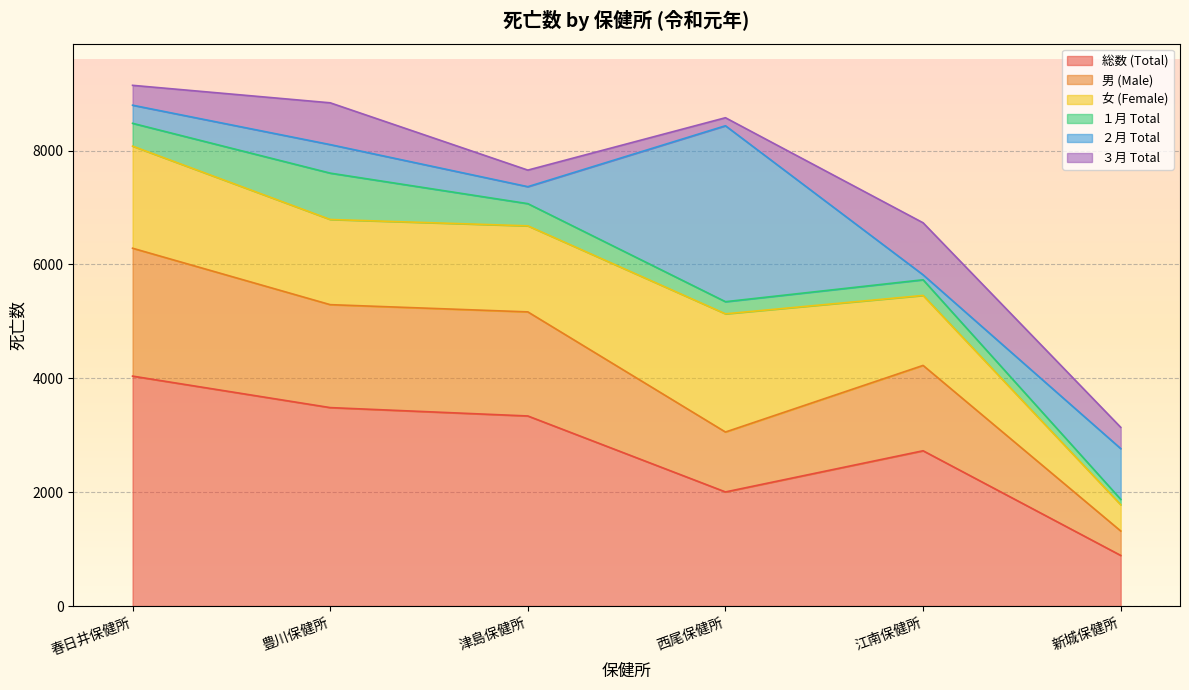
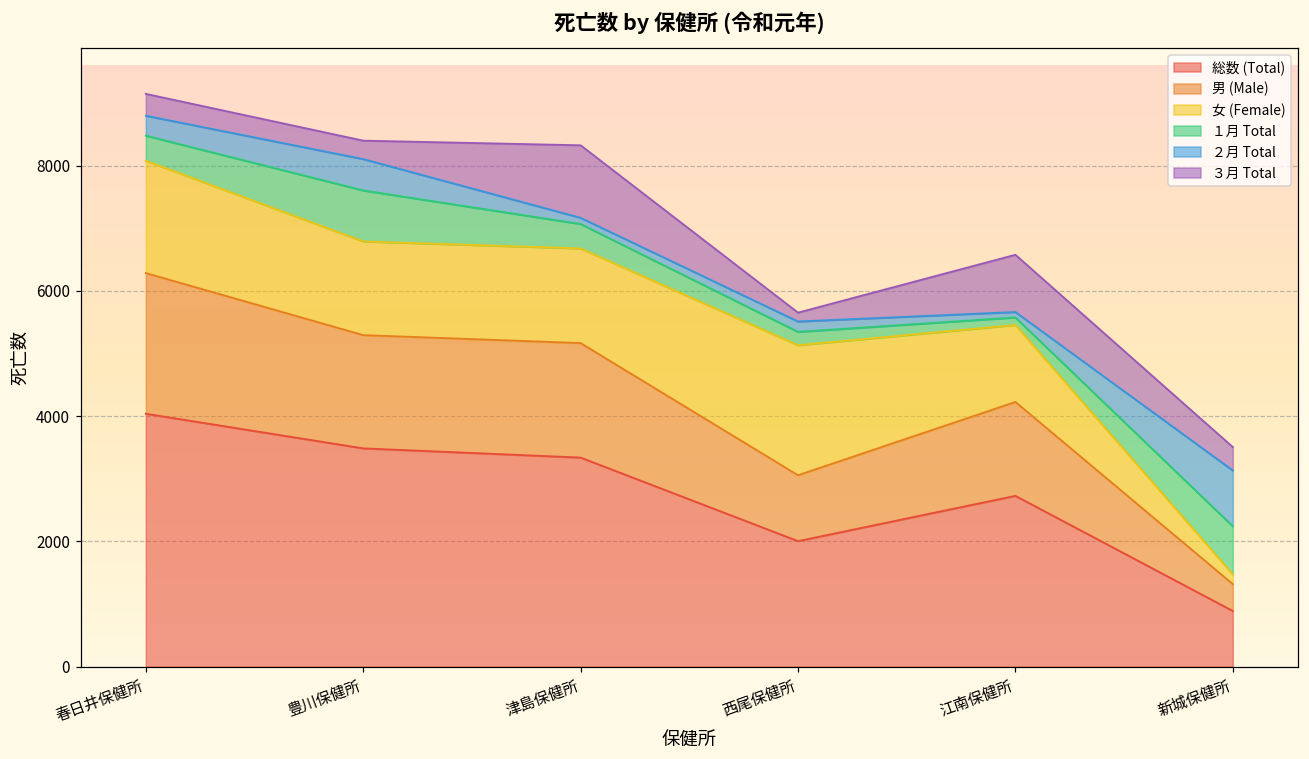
３月 Total, 豊川保健所: 700 -> 300
２月 Total, 津島保健所: 300 -> 100
３月 Total, 津島保健所: 300 -> 1200
２月 Total, 西尾保健所: 3100 -> 200
１月 Total, 江南保健所: 300 -> 100
女 (Female), 新城保健所: 500 -> 200
１月 Total, 新城保健所: 100 -> 800
